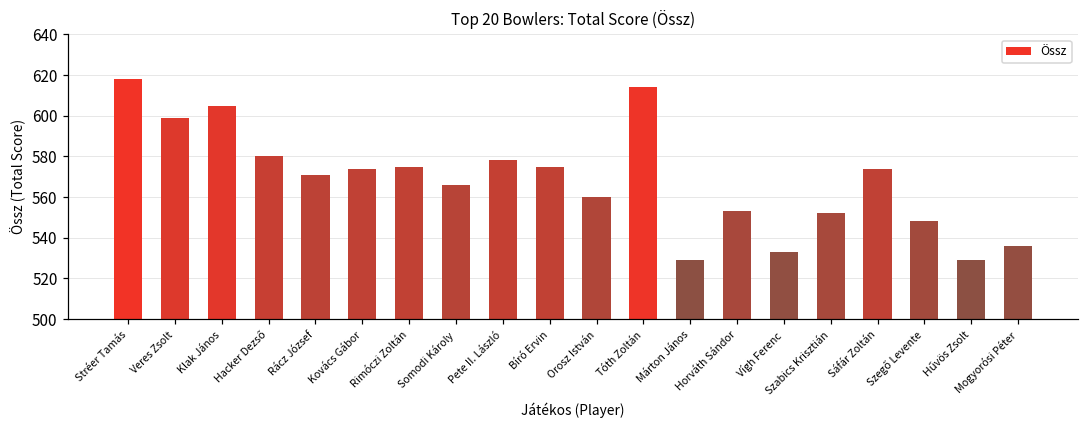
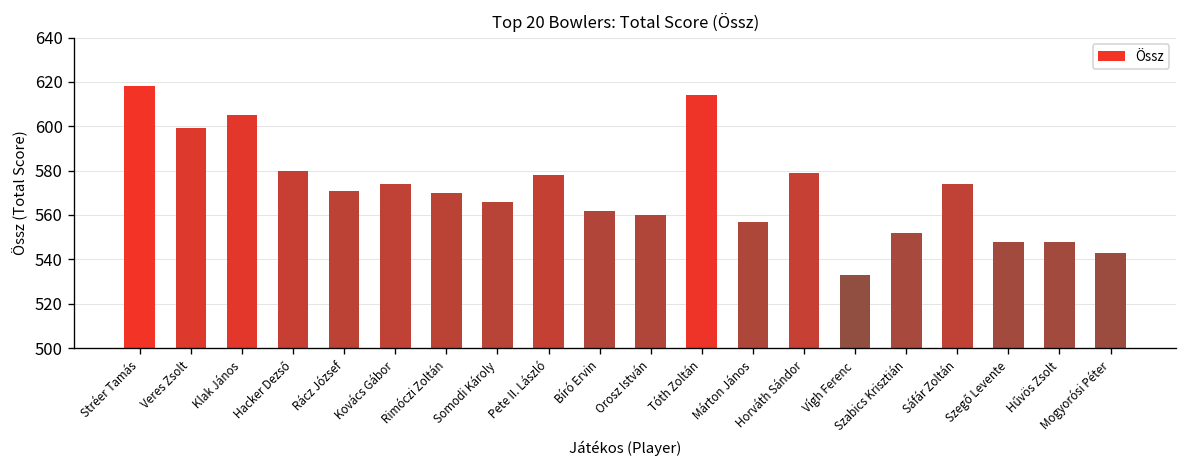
Rimóczi Zoltán: 575 -> 570
Bíró Ervin: 575 -> 562
Márton János: 529 -> 557
Horváth Sándor: 553 -> 579
Hűvös Zsolt: 529 -> 548
Mogyorósi Péter: 536 -> 543
